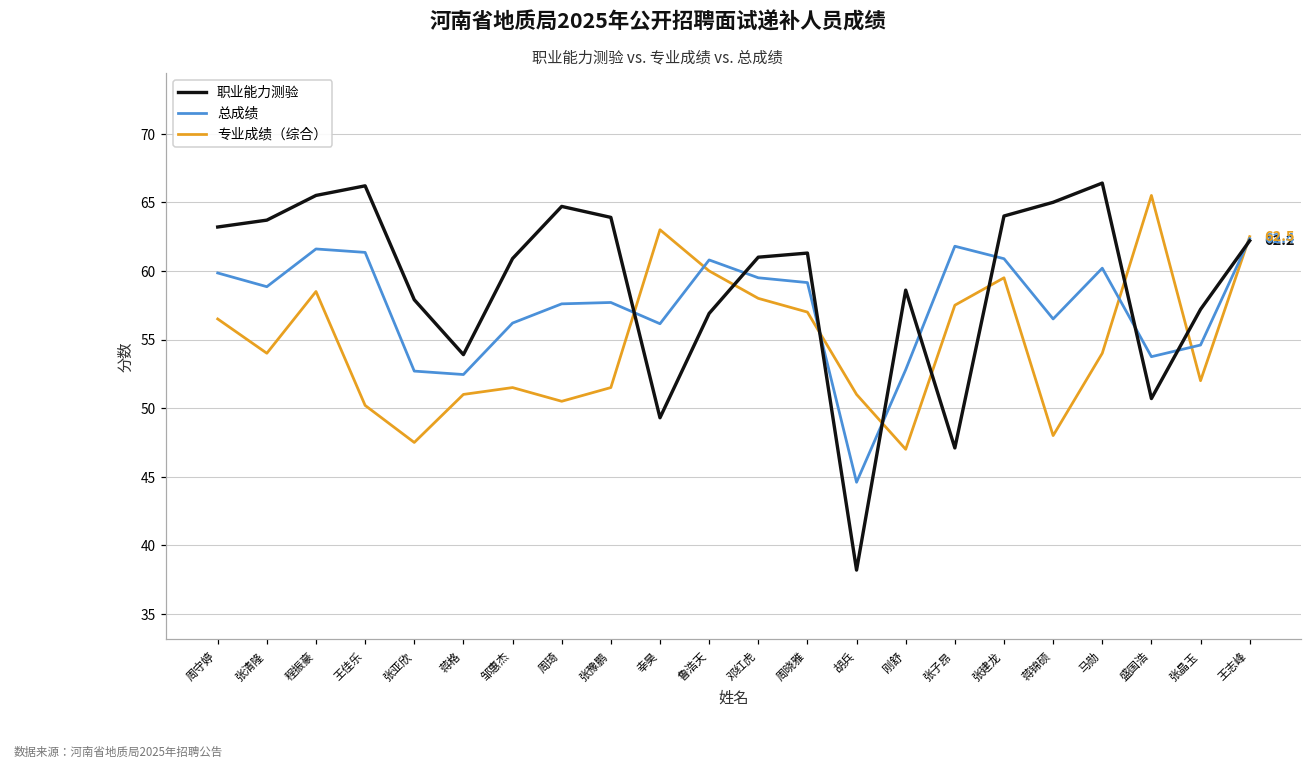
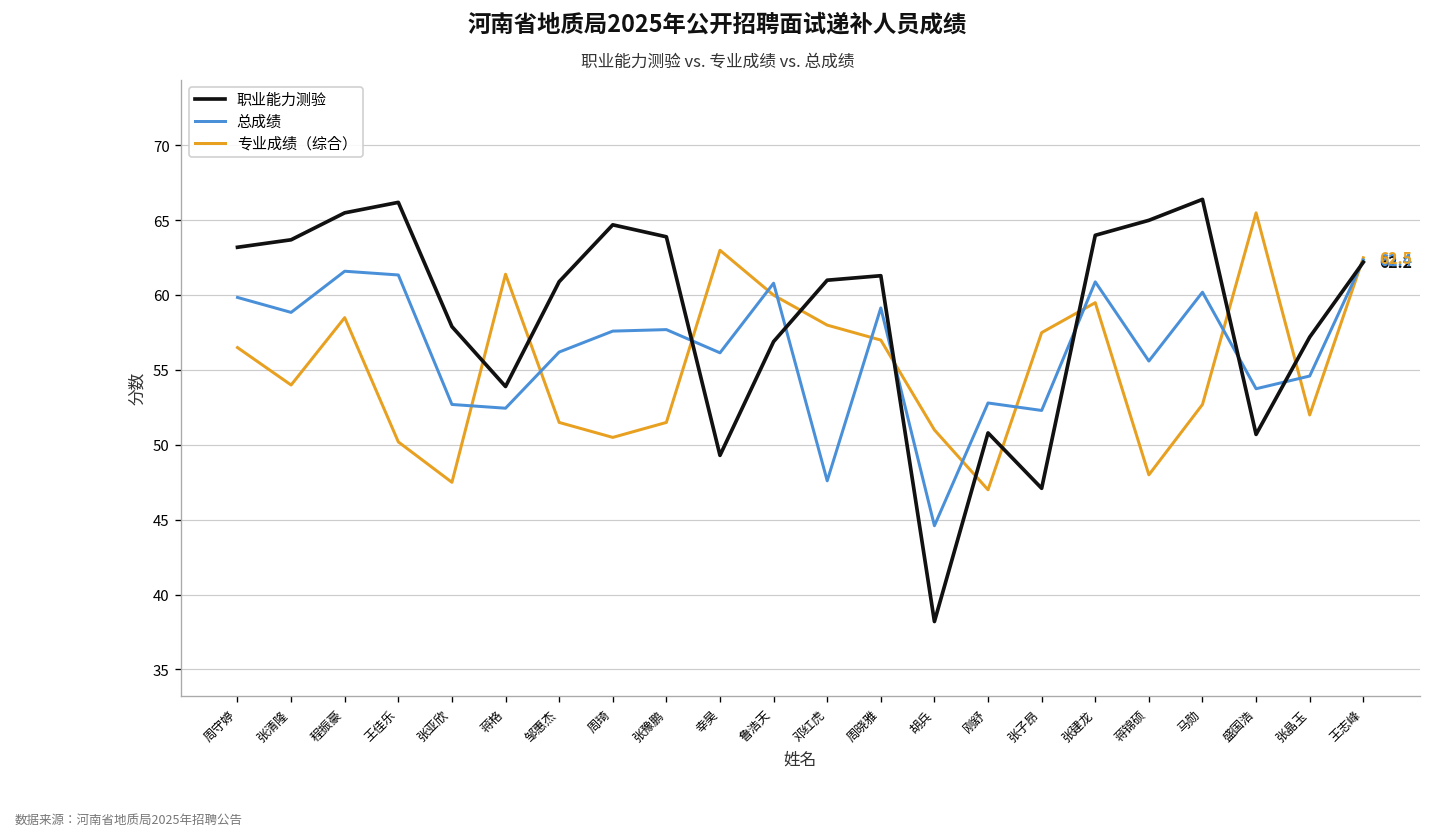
专业成绩（综合）, 蒋格: 51.0 -> 61.4
总成绩, 邓红虎: 59.5 -> 47.6
职业能力测验, 刚舒: 58.6 -> 50.8
总成绩, 张子昂: 61.8 -> 52.3
总成绩, 蒋锦硕: 56.5 -> 55.6
专业成绩（综合）, 马勋: 54.0 -> 52.7
